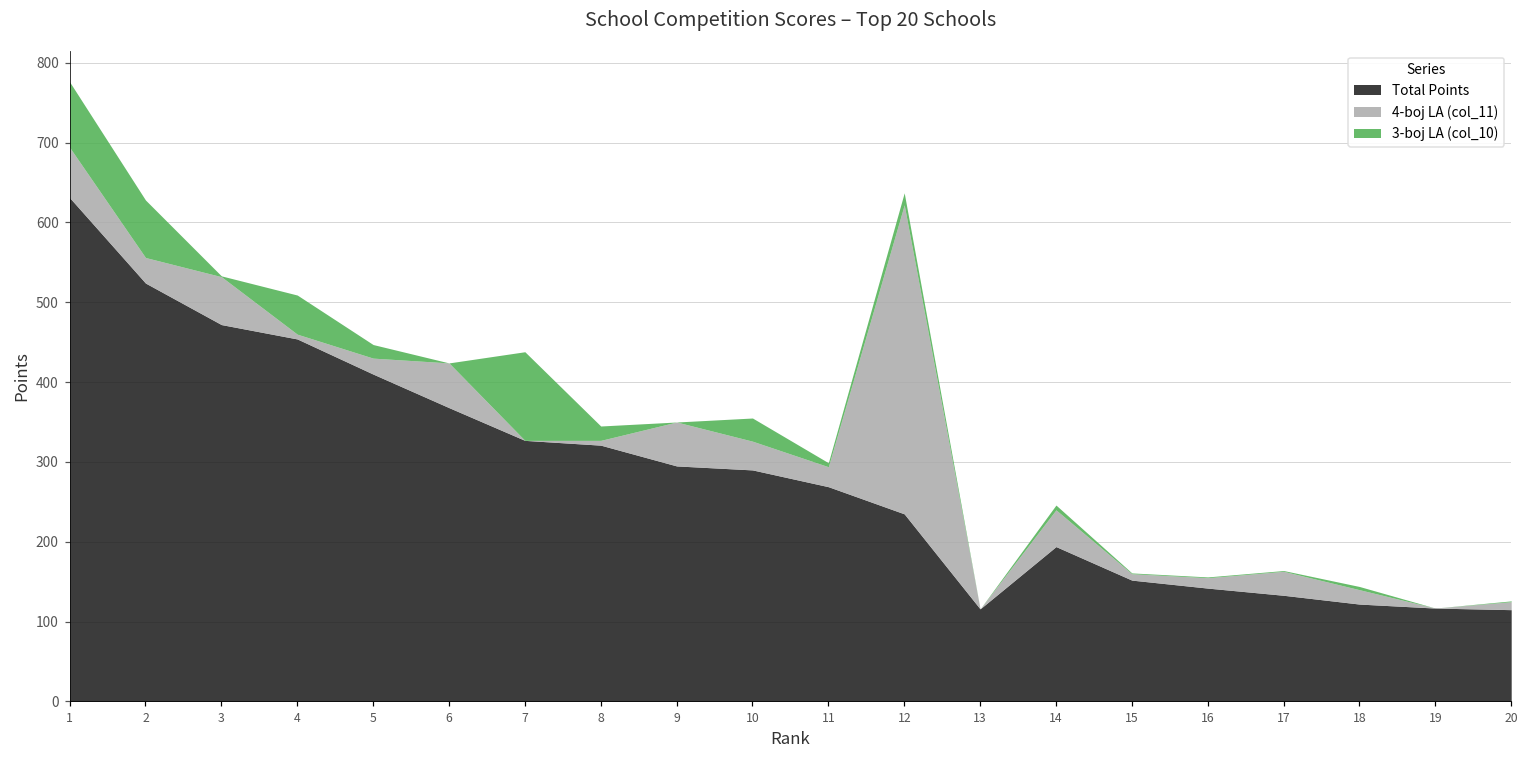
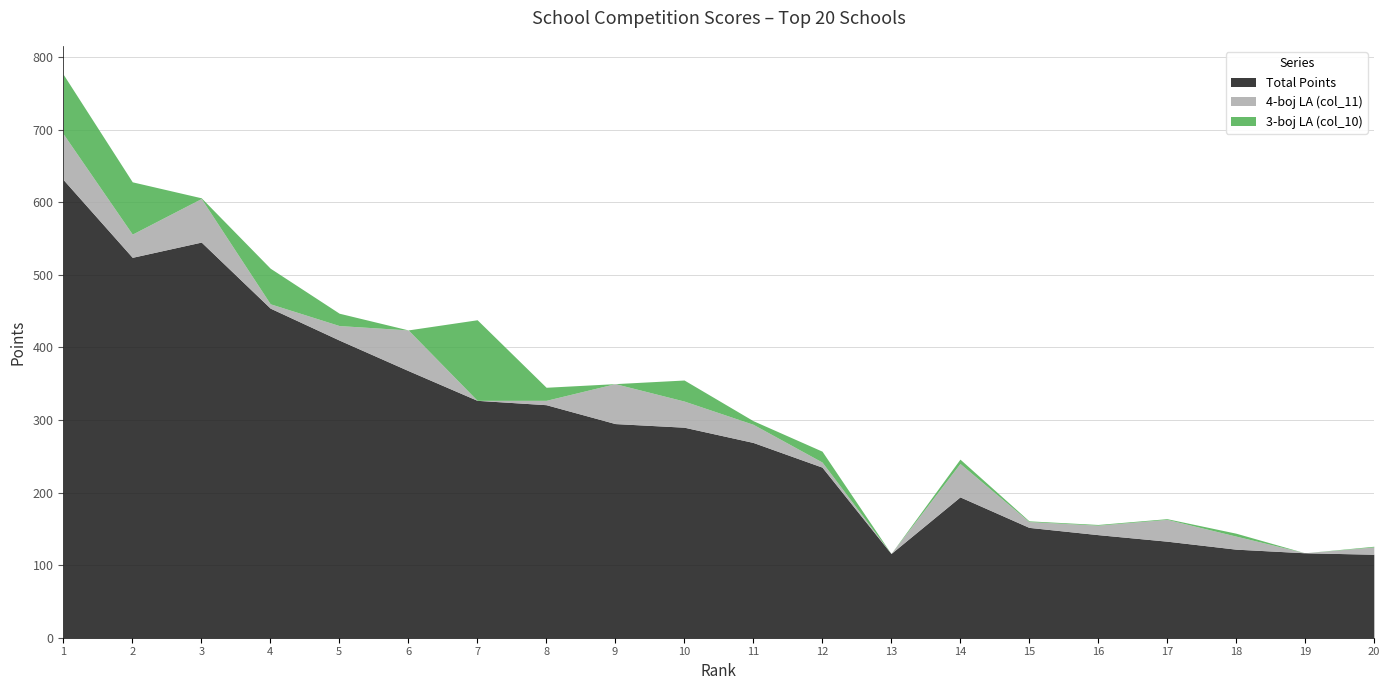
Total Points, 3: 470 -> 550
4-boj LA (col_11), 12: 390 -> 10
